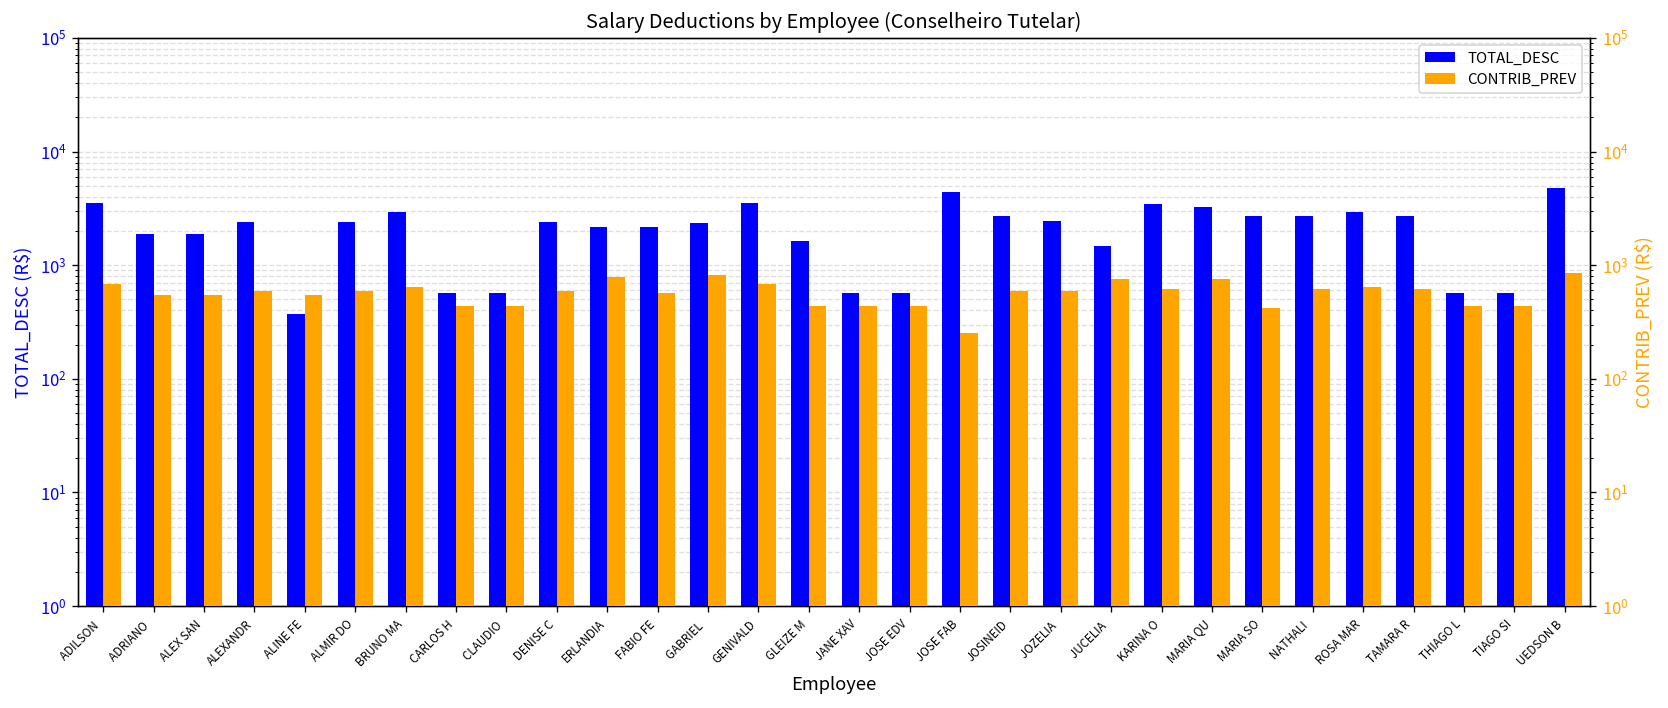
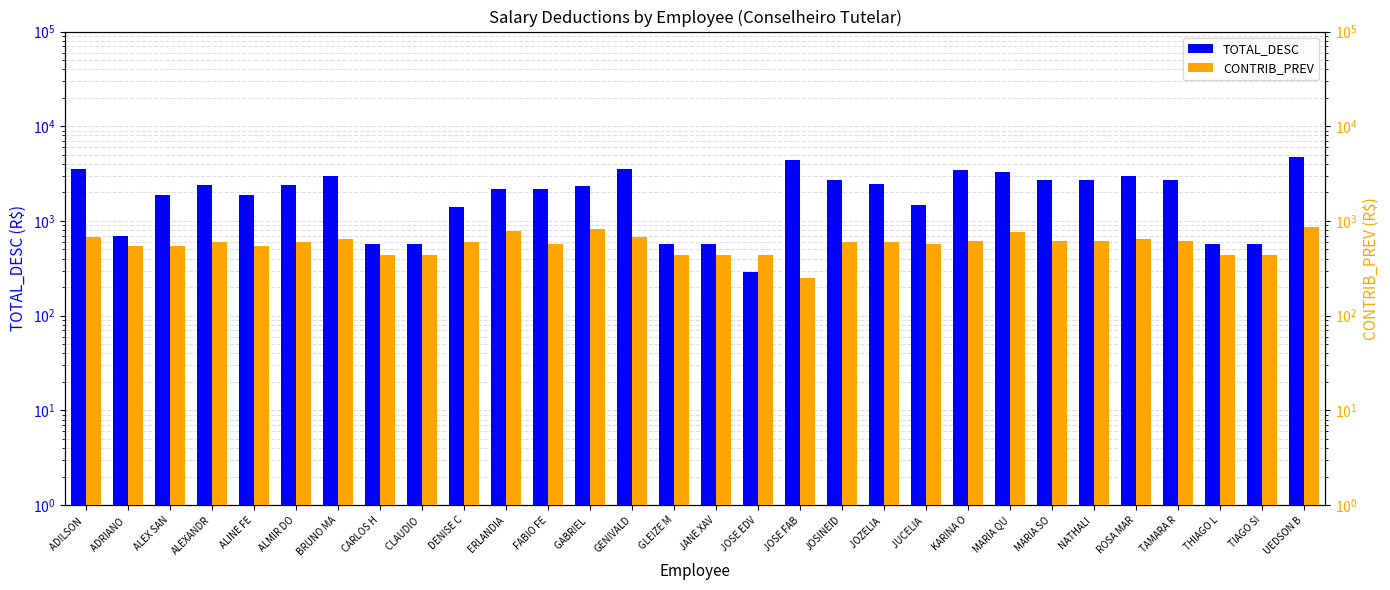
TOTAL_DESC, ADRIANO: 1900 -> 700
TOTAL_DESC, ALINE FE: 370 -> 1900
TOTAL_DESC, DENISE C: 2400 -> 1400
TOTAL_DESC, GLEIZE M: 1600 -> 600
TOTAL_DESC, JOSE EDV: 600 -> 290
CONTRIB_PREV, JUCELIA: 800 -> 600
CONTRIB_PREV, MARIA SO: 400 -> 600
